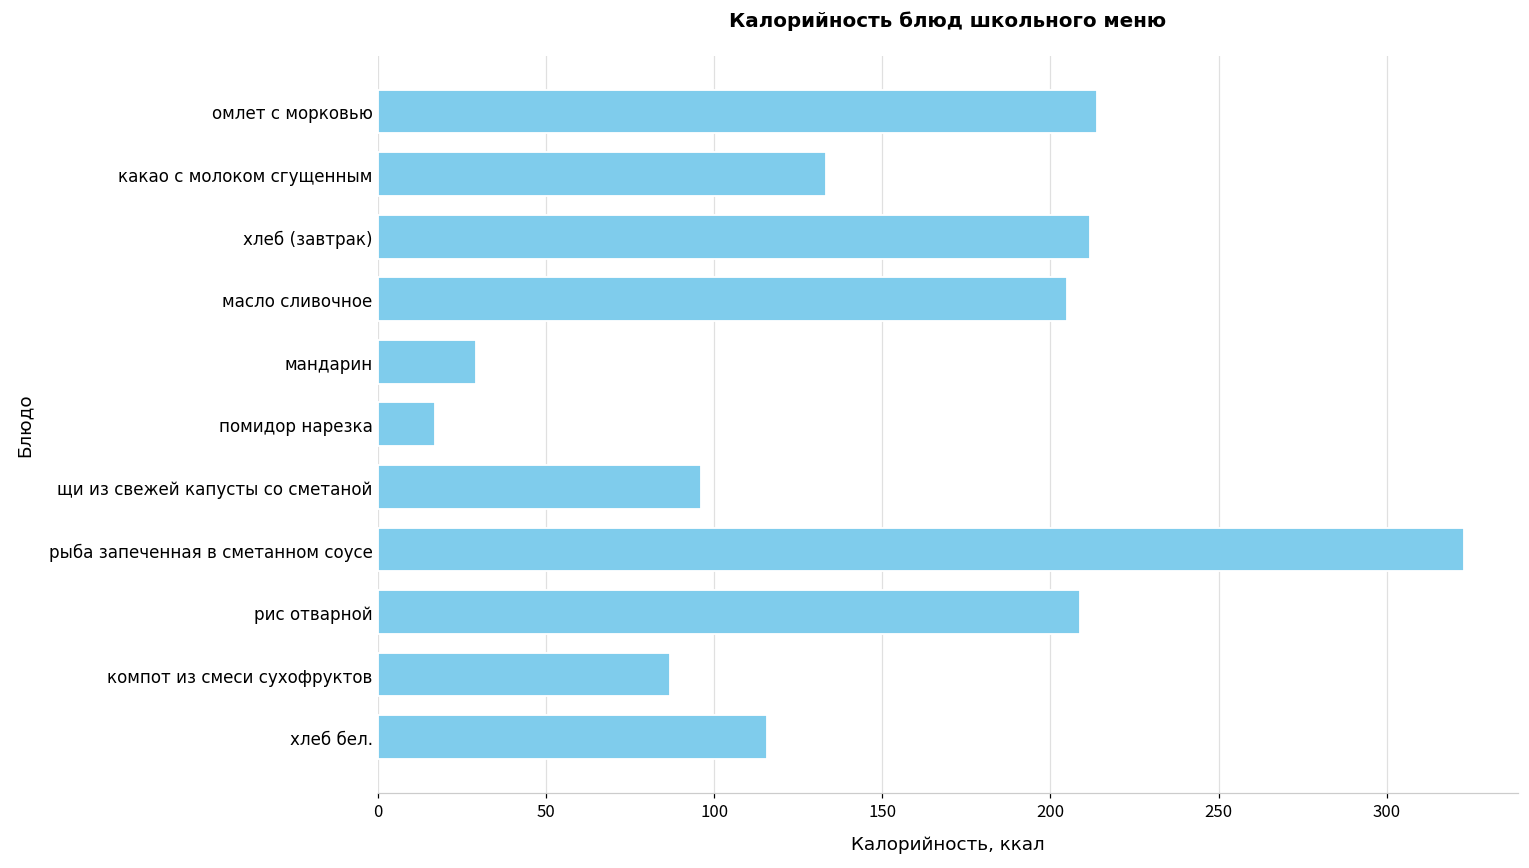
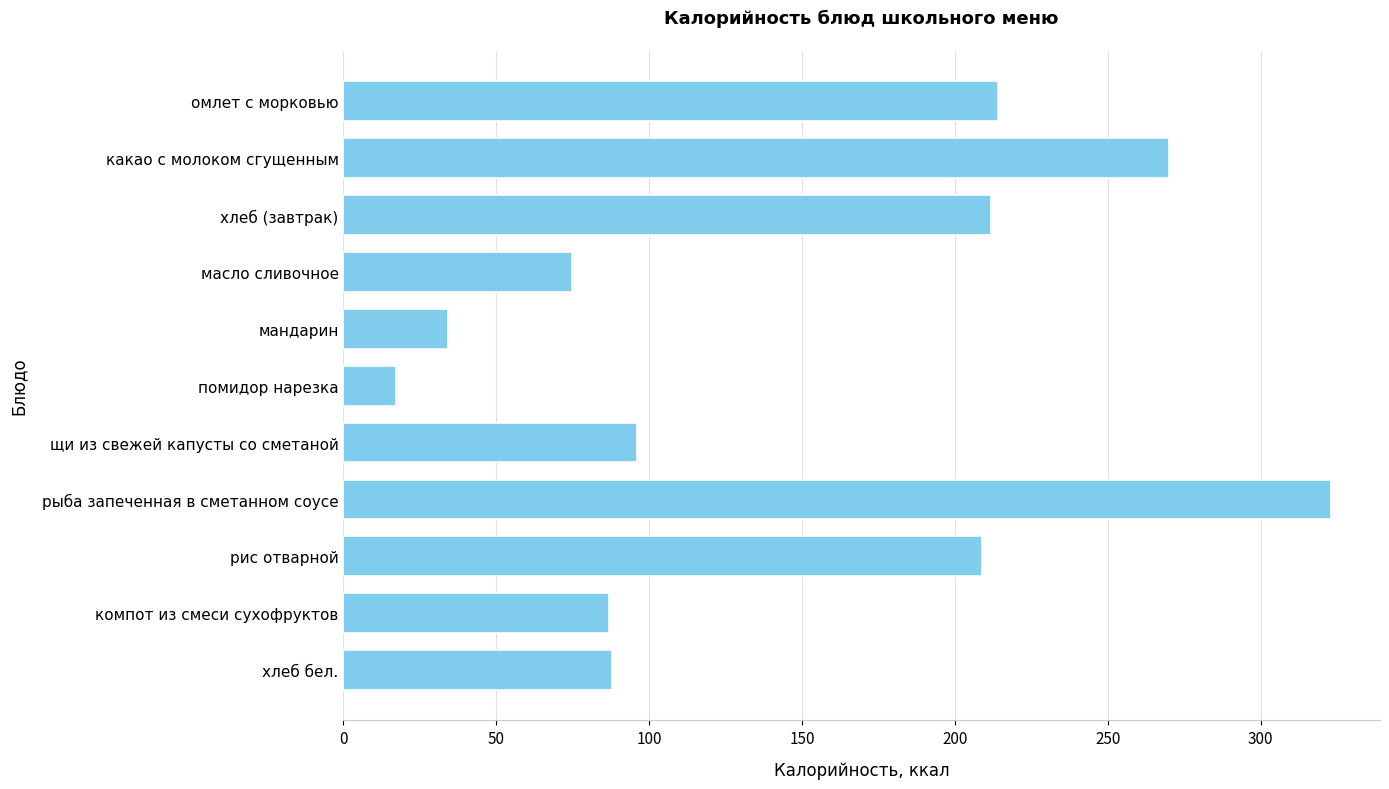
какао с молоком сгущенным: 133 -> 270
масло сливочное: 205 -> 75
мандарин: 29 -> 34
хлеб бел.: 116 -> 88
